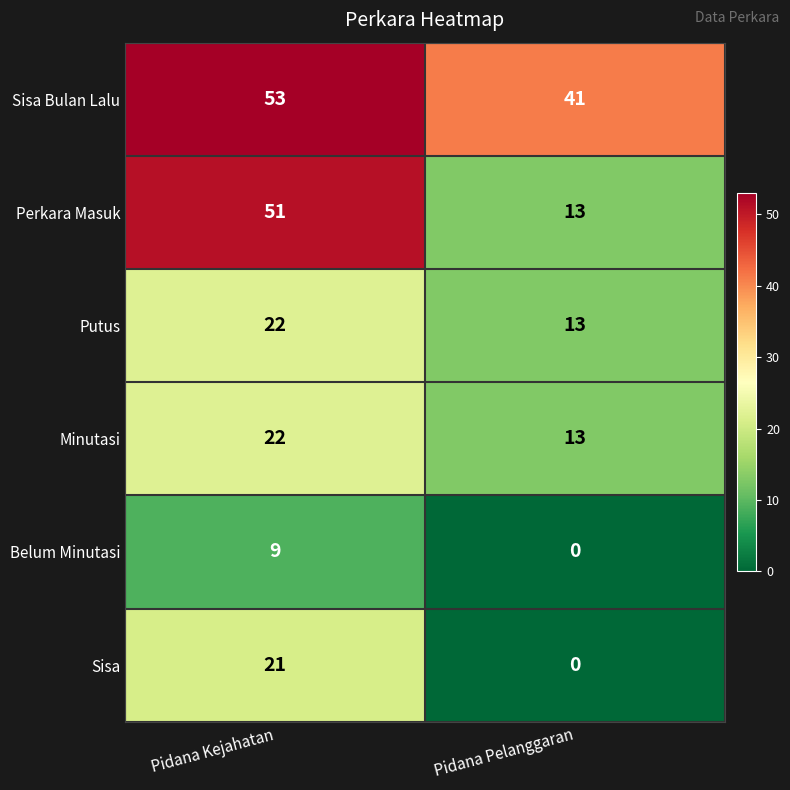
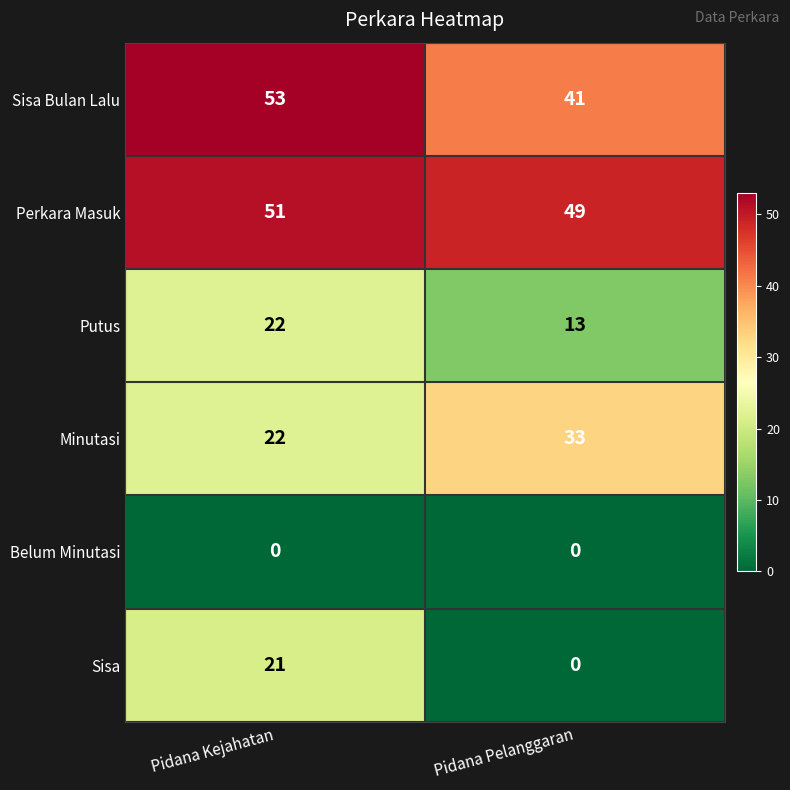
Perkara Masuk, Pidana Pelanggaran: 13 -> 49
Minutasi, Pidana Pelanggaran: 13 -> 33
Belum Minutasi, Pidana Kejahatan: 9 -> 0
